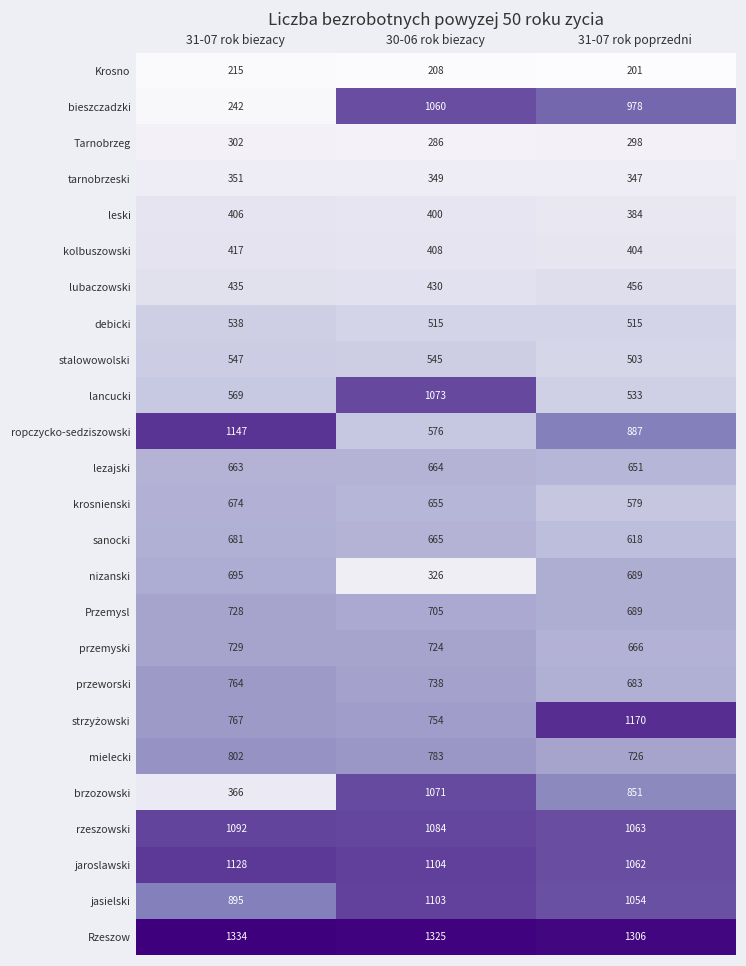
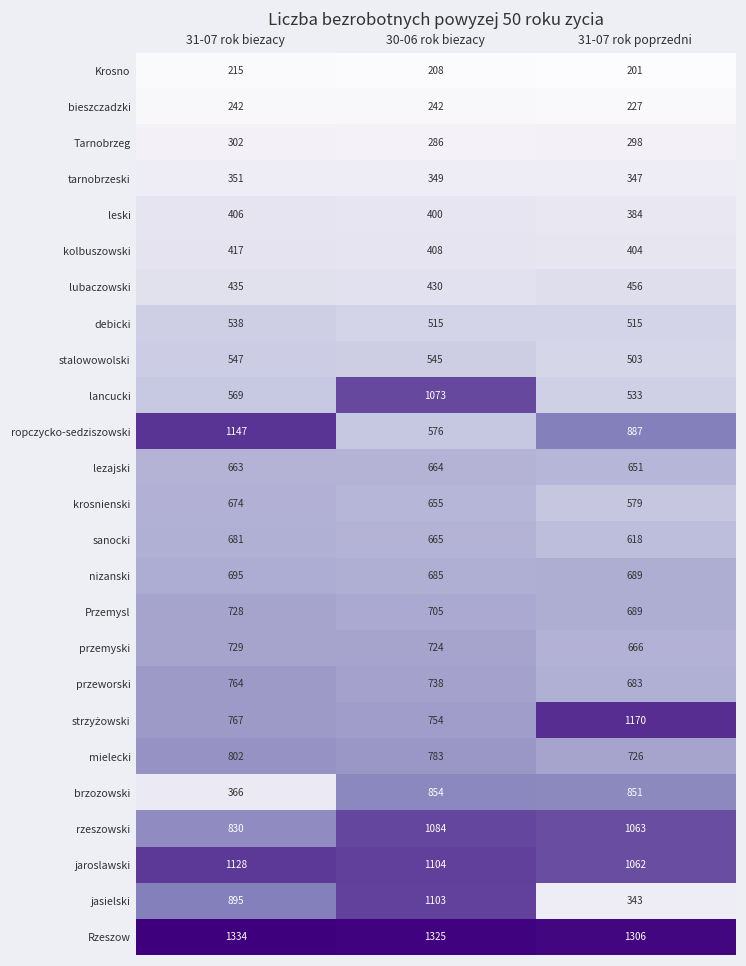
bieszczadzki, 30-06 rok biezacy: 1060 -> 242
bieszczadzki, 31-07 rok poprzedni: 978 -> 227
nizanski, 30-06 rok biezacy: 326 -> 685
brzozowski, 30-06 rok biezacy: 1071 -> 854
rzeszowski, 31-07 rok biezacy: 1092 -> 830
jasielski, 31-07 rok poprzedni: 1054 -> 343
